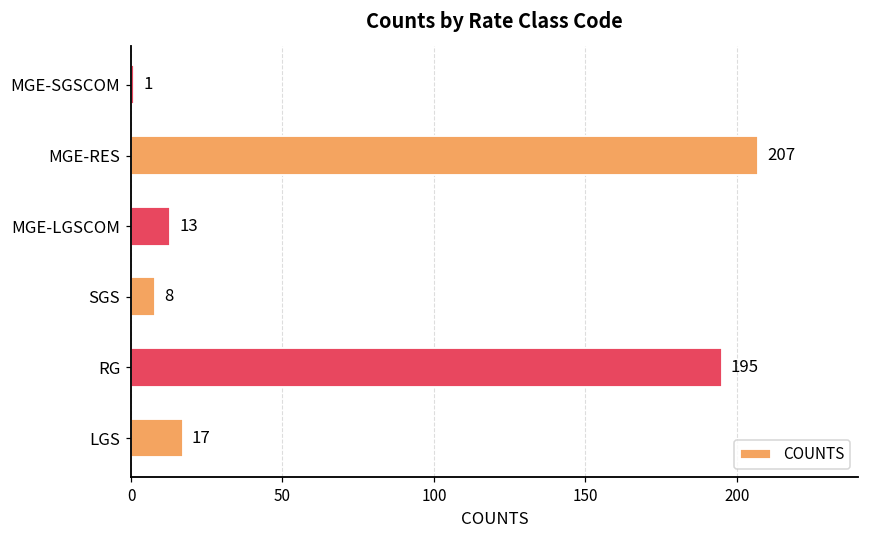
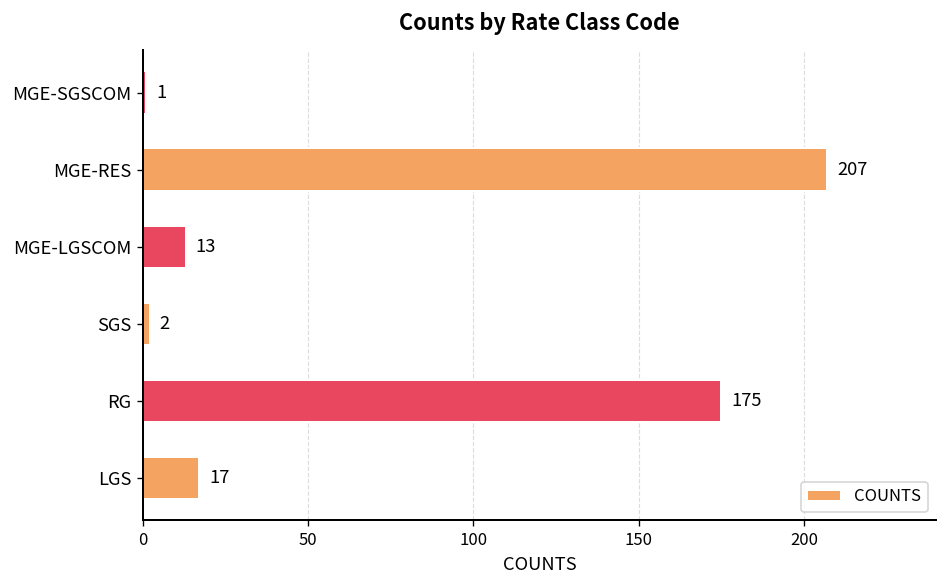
SGS: 8 -> 2
RG: 195 -> 175
